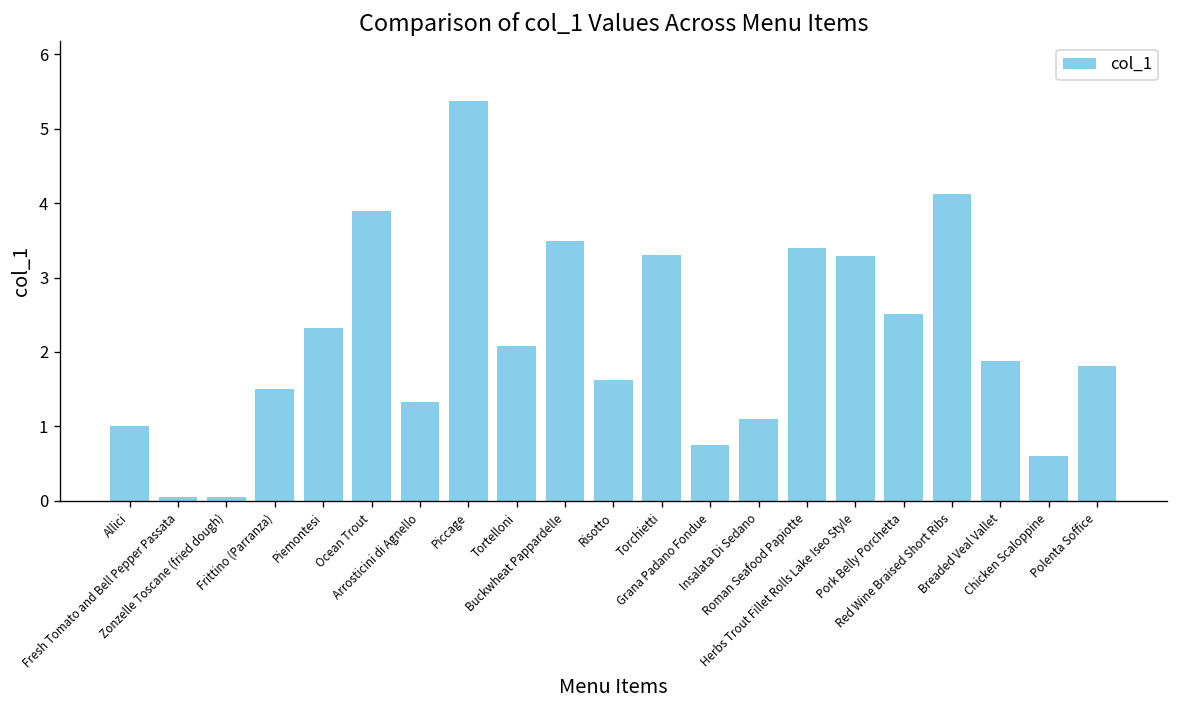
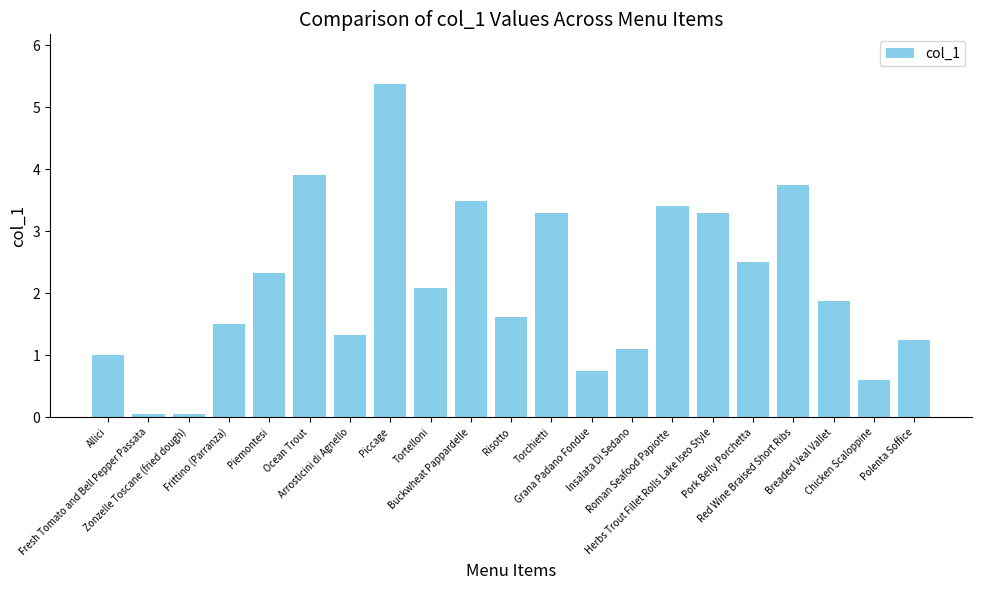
Red Wine Braised Short Ribs: 4.1 -> 3.8
Polenta Soffice: 1.8 -> 1.2
